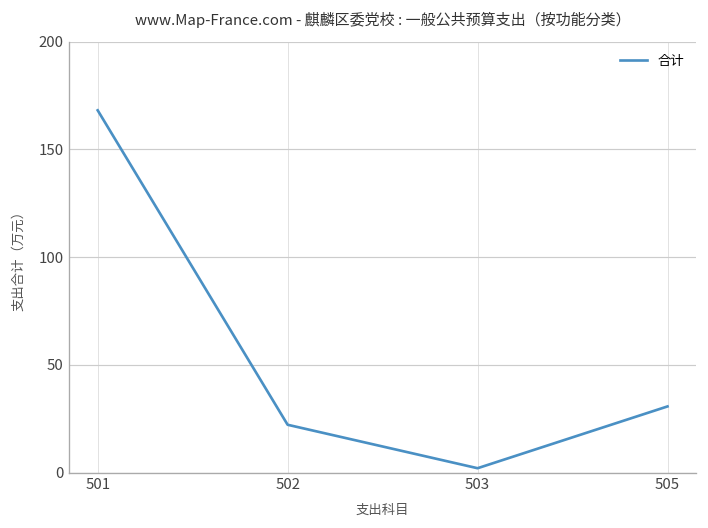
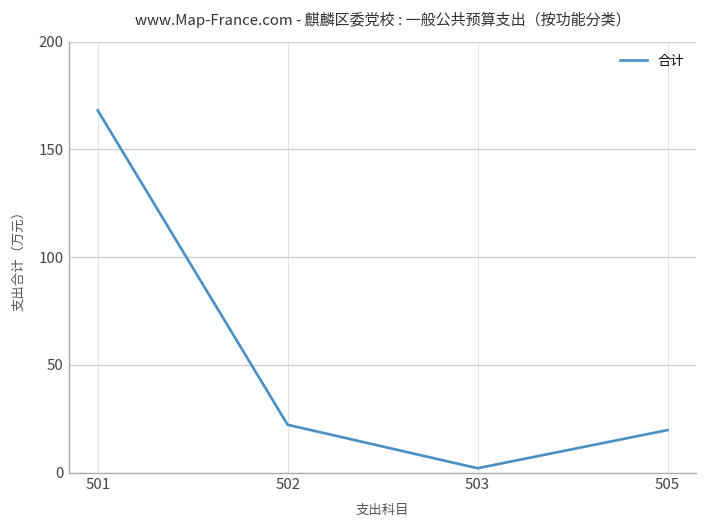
505: 31 -> 20
